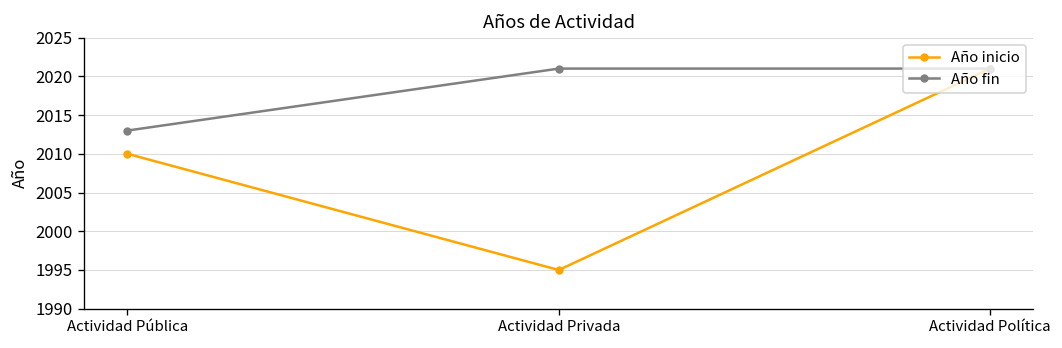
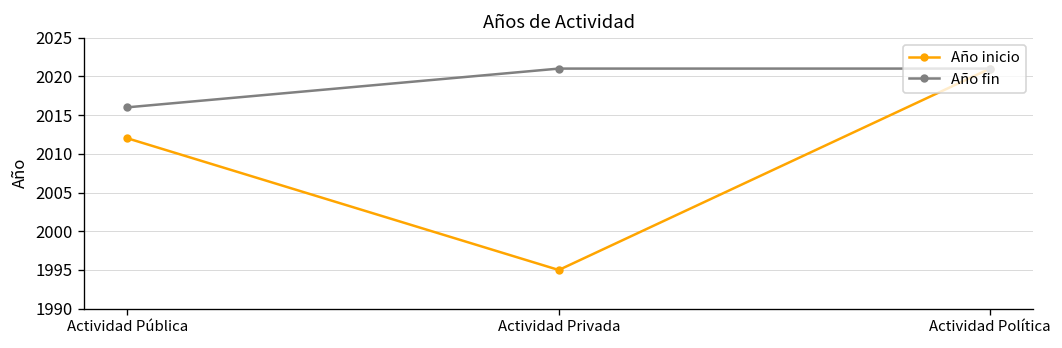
Año inicio, Actividad Pública: 2010 -> 2012
Año fin, Actividad Pública: 2013 -> 2016
